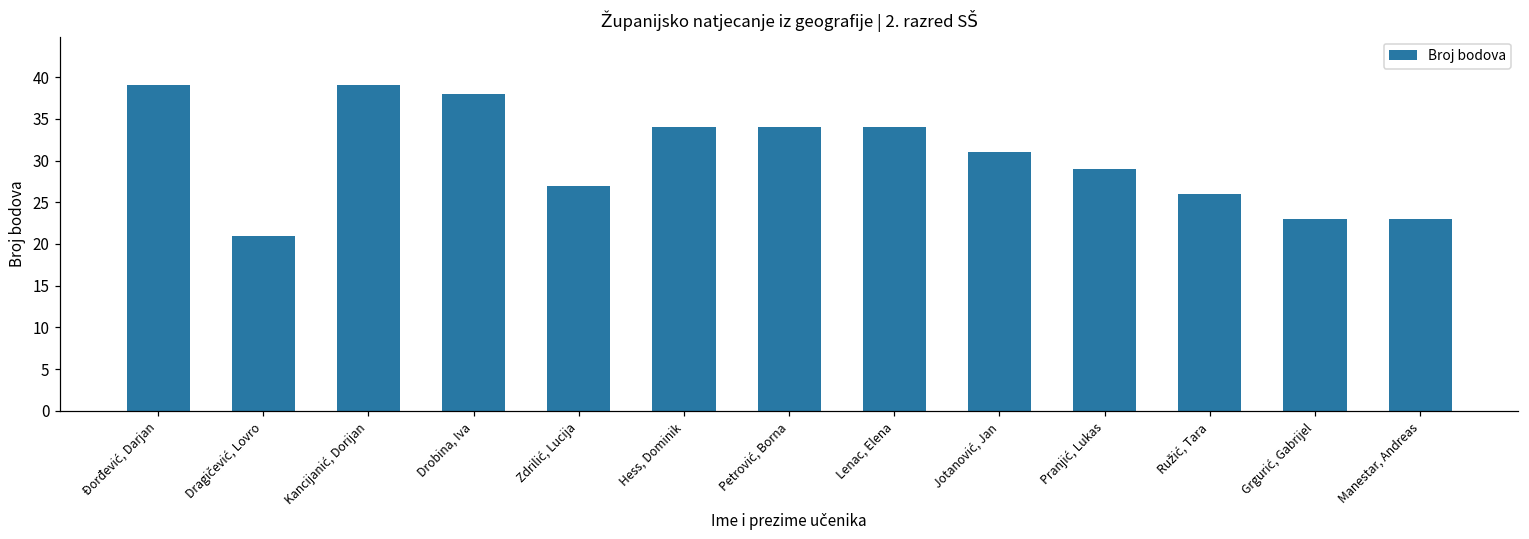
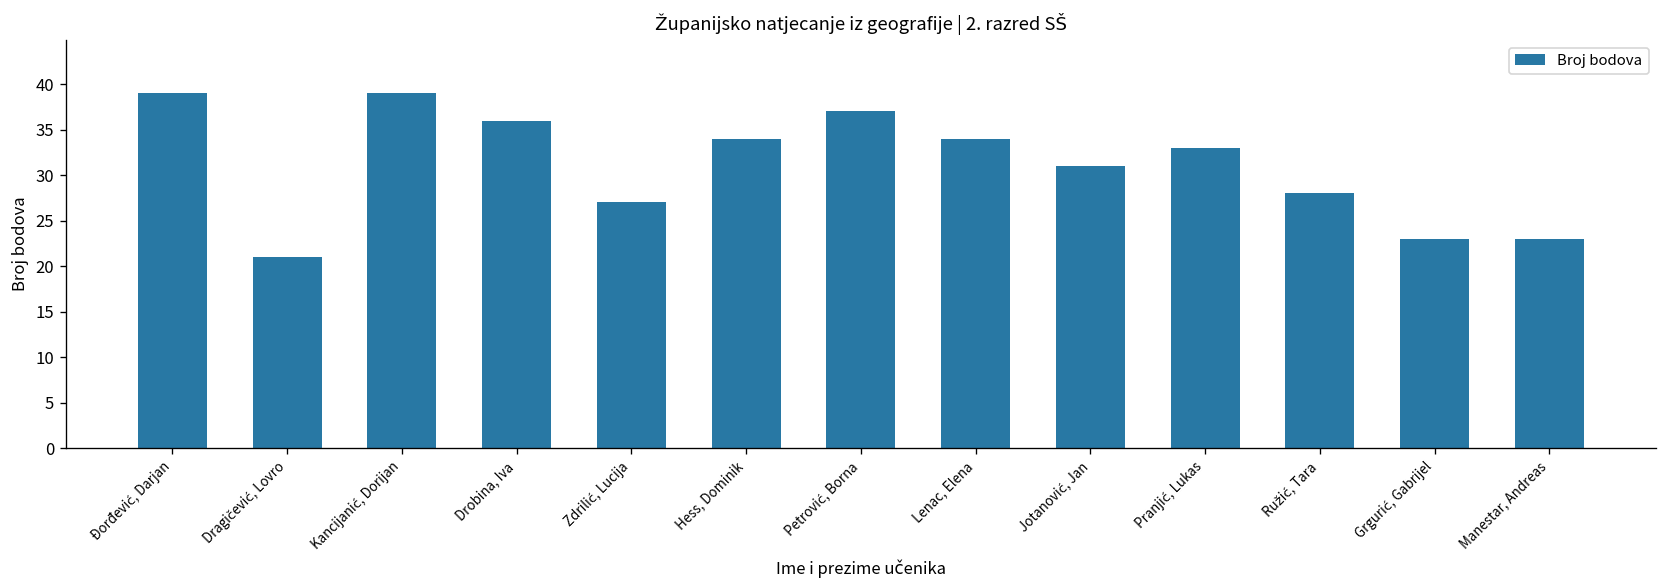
Drobina, Iva: 38 -> 36
Petrović, Borna: 34 -> 37
Pranjić, Lukas: 29 -> 33
Ružić, Tara: 26 -> 28
